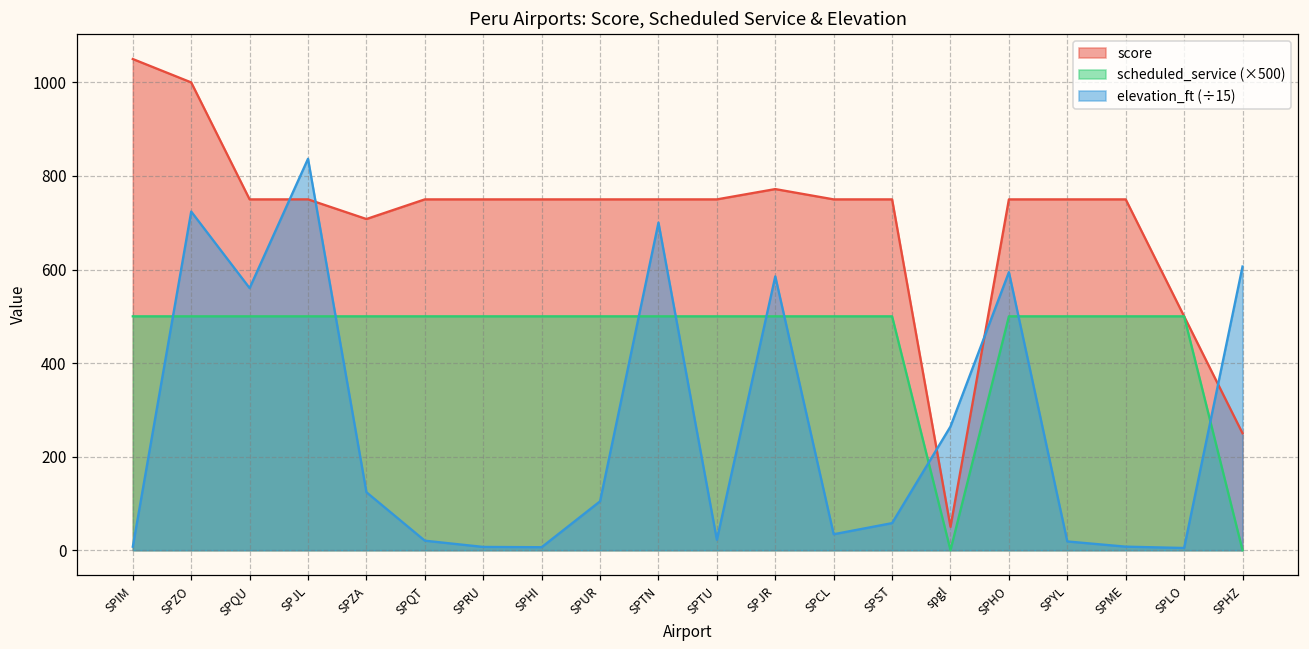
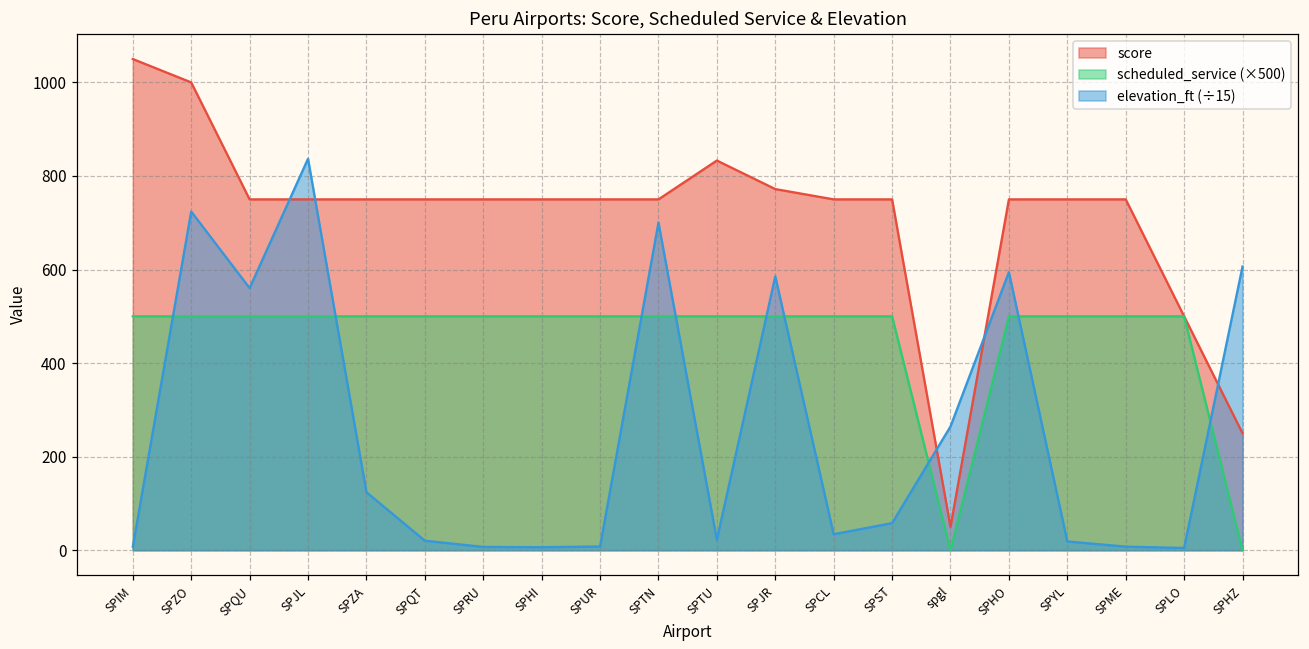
score, SPZA: 710 -> 750
elevation_ft (÷15), SPUR: 100 -> 10
score, SPTU: 750 -> 830
